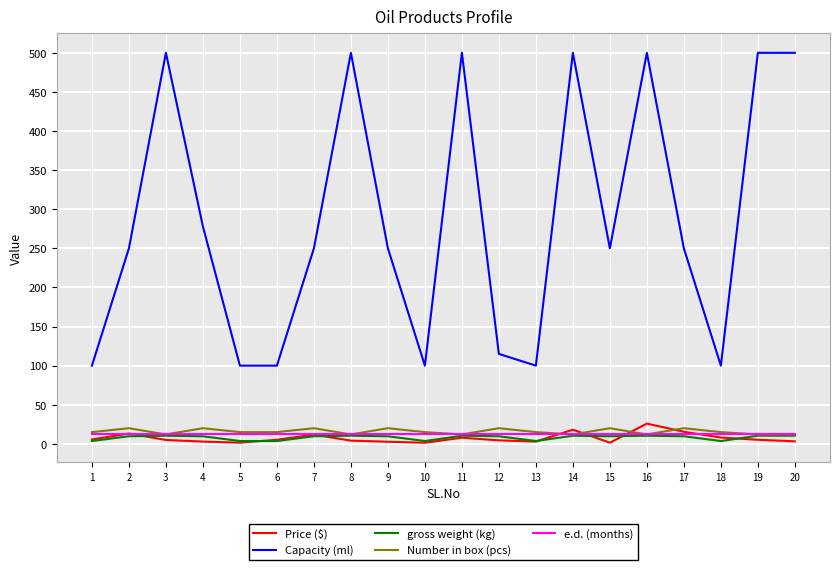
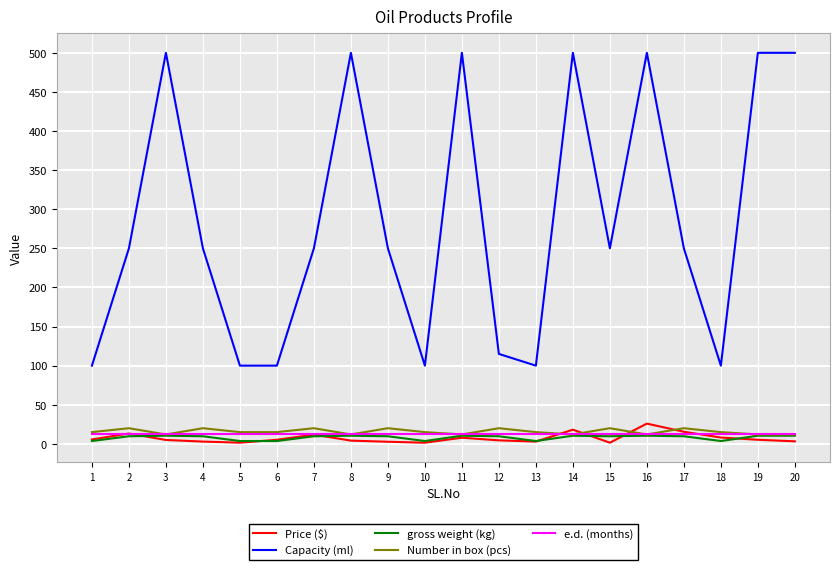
Capacity (ml), 4: 280 -> 250
